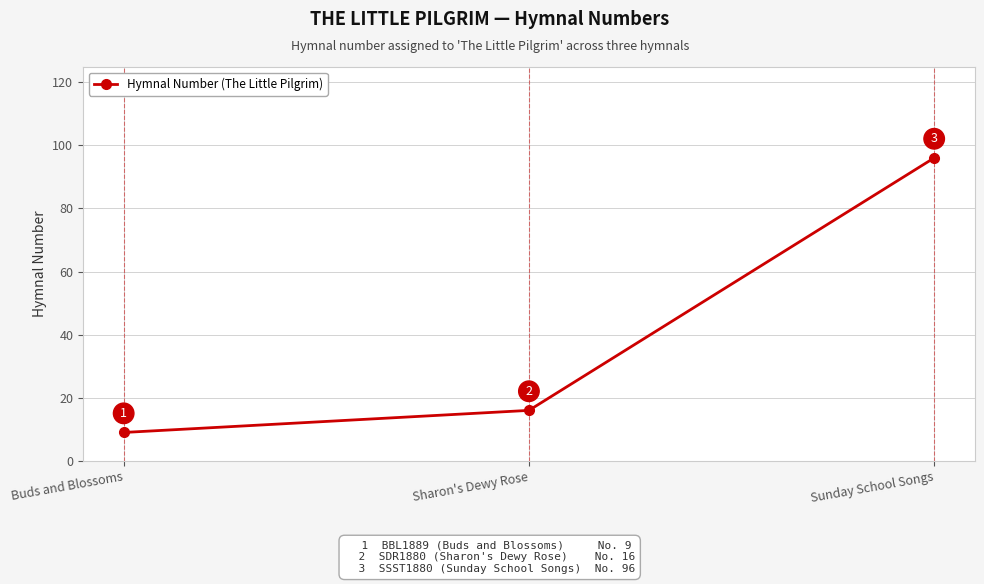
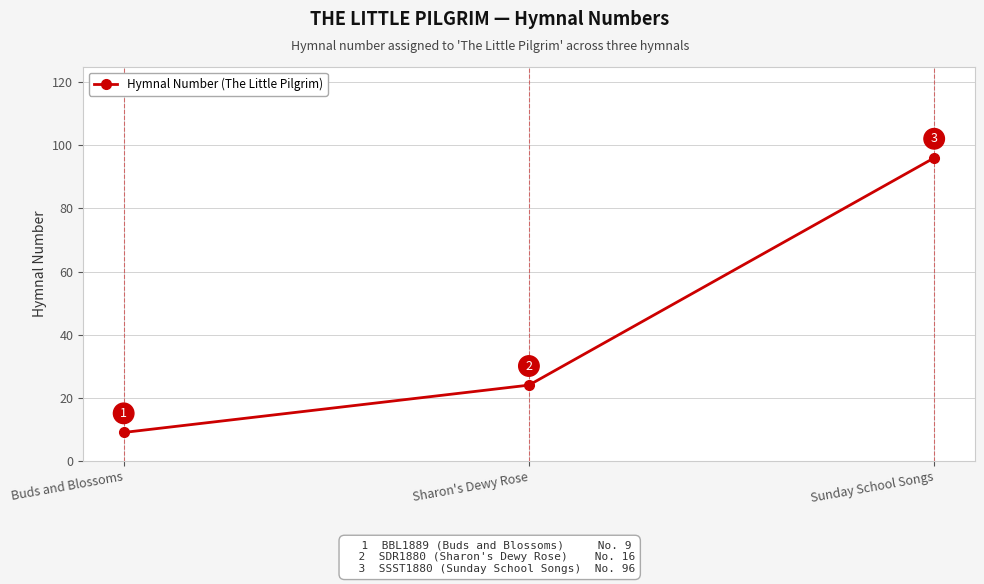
Sharon's Dewy Rose: 16 -> 24
